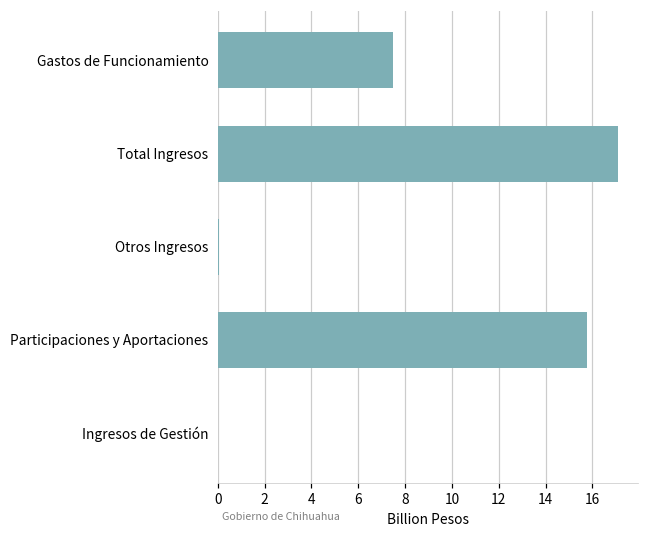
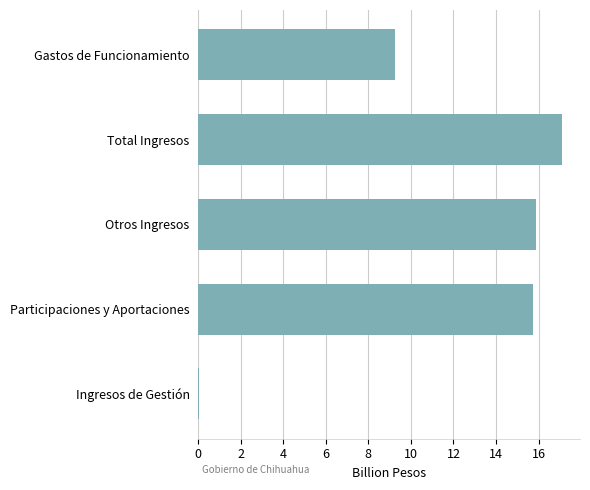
Gastos de Funcionamiento: 7.5 -> 9.3
Otros Ingresos: 0.1 -> 15.9
